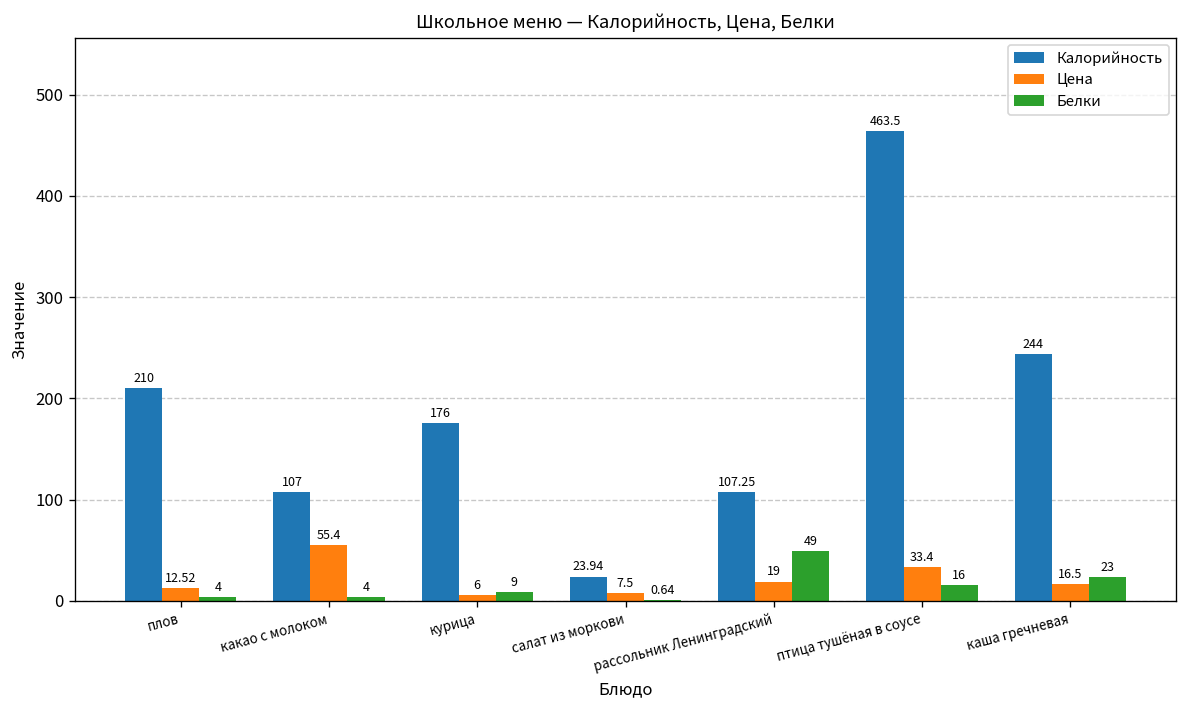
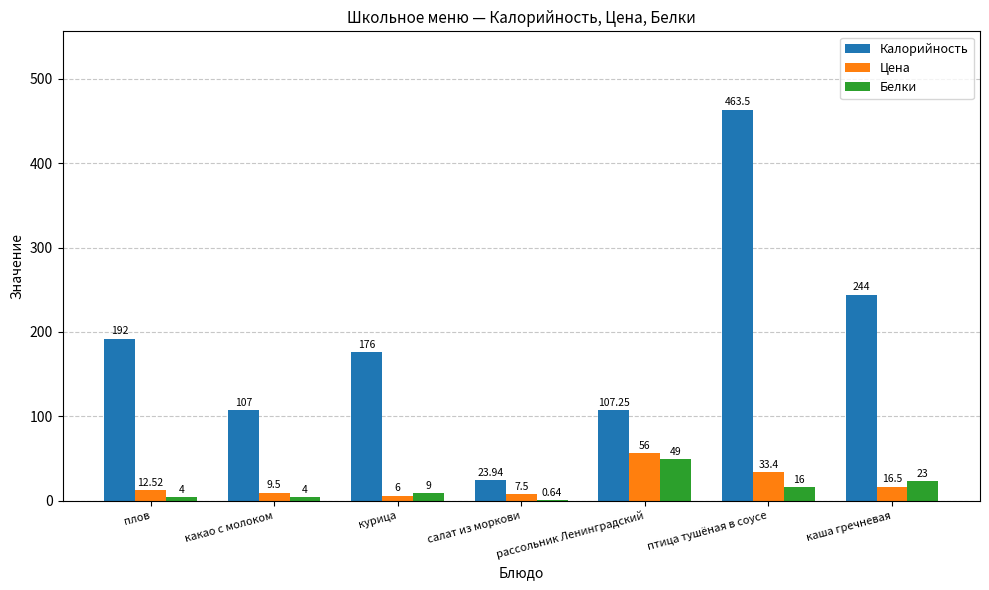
Калорийность, плов: 210 -> 192
Цена, какао с молоком: 55.4 -> 9.5
Цена, рассольник Ленинградский: 19 -> 56
